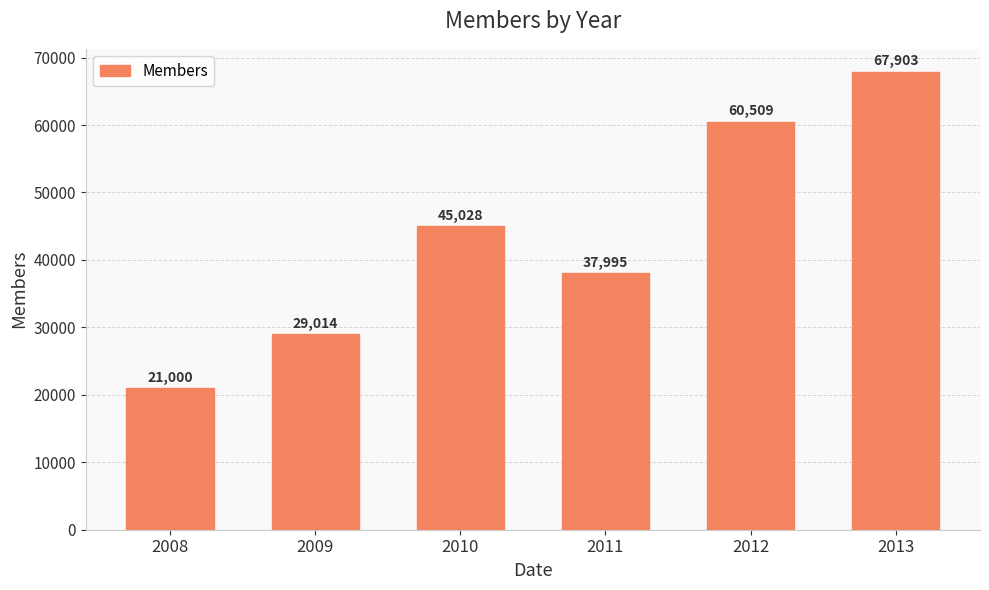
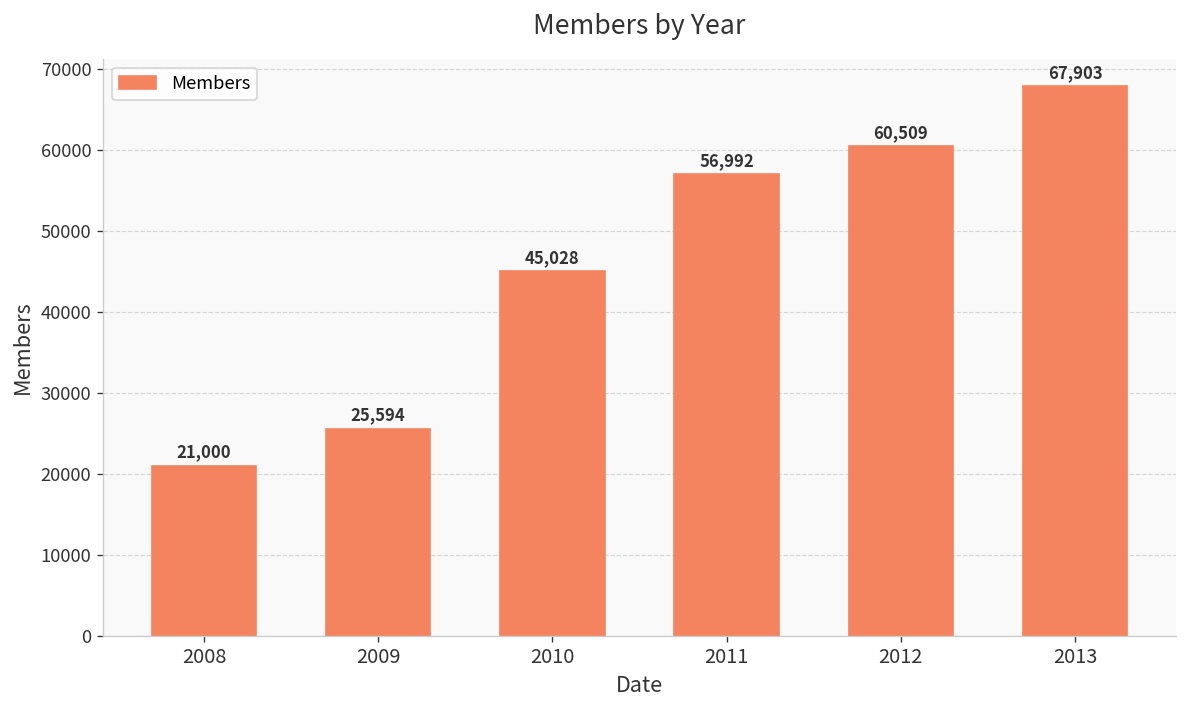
2009: 29,014 -> 25,594
2011: 37,995 -> 56,992
